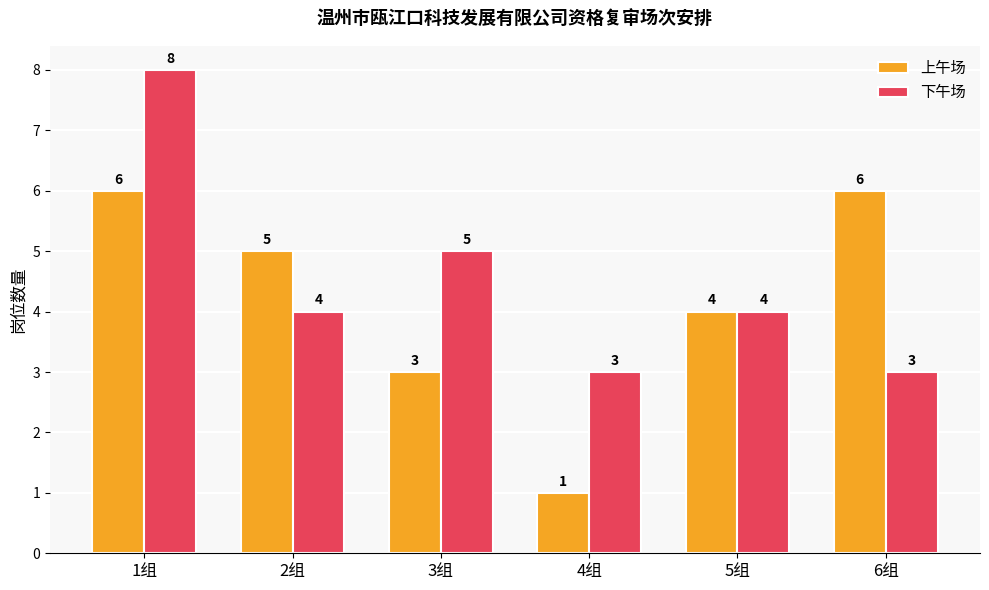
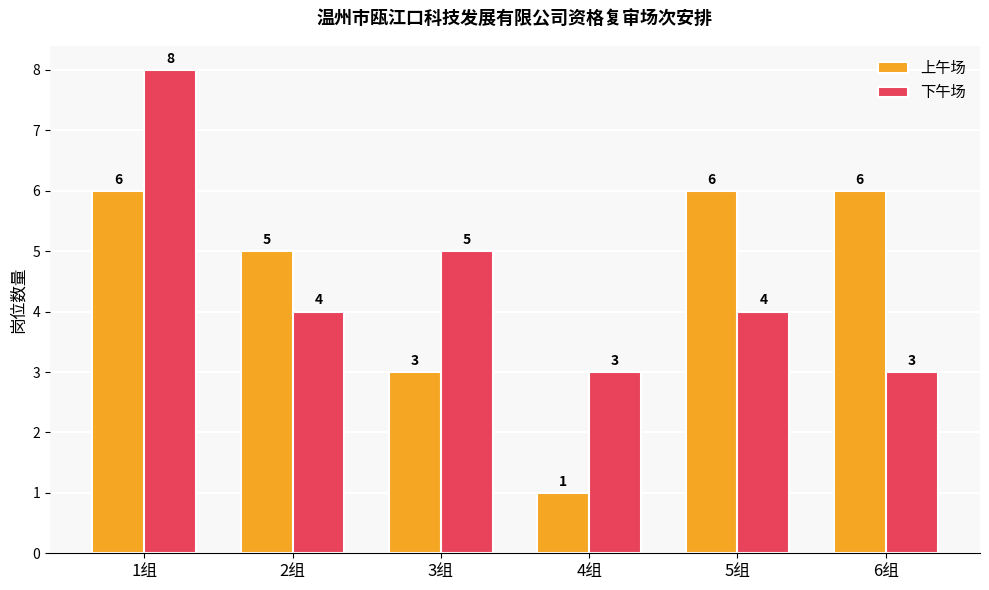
上午场, 5组: 4 -> 6
